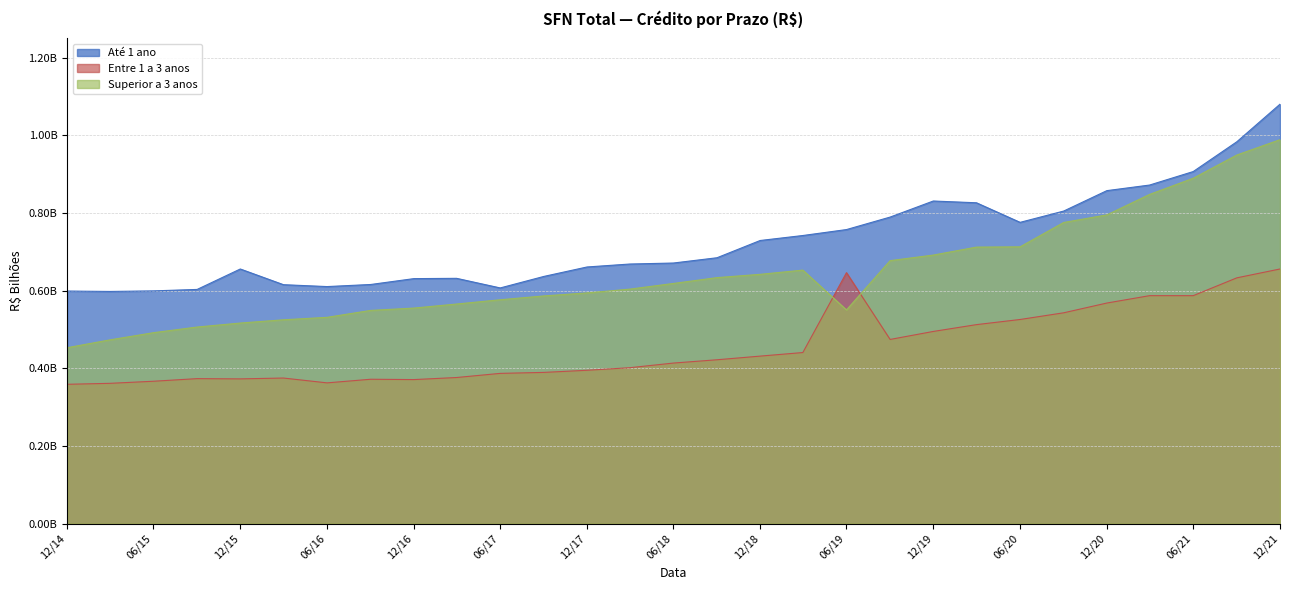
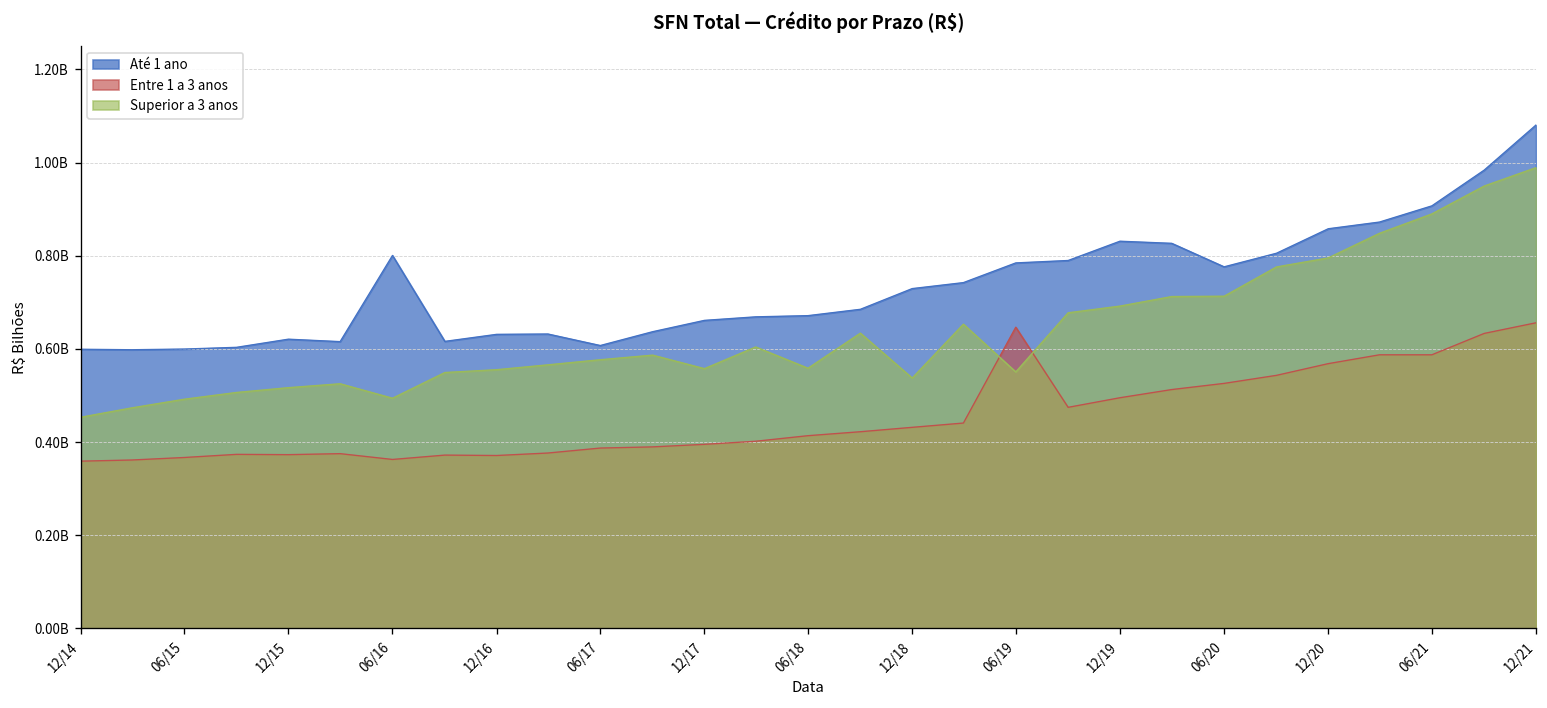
Até 1 ano, 12/15: 660000000 -> 620000000
Até 1 ano, 06/16: 610000000 -> 800000000
Superior a 3 anos, 06/16: 530000000 -> 490000000
Superior a 3 anos, 12/17: 590000000 -> 560000000
Superior a 3 anos, 06/18: 620000000 -> 560000000
Superior a 3 anos, 12/18: 640000000 -> 540000000
Até 1 ano, 06/19: 760000000 -> 780000000
